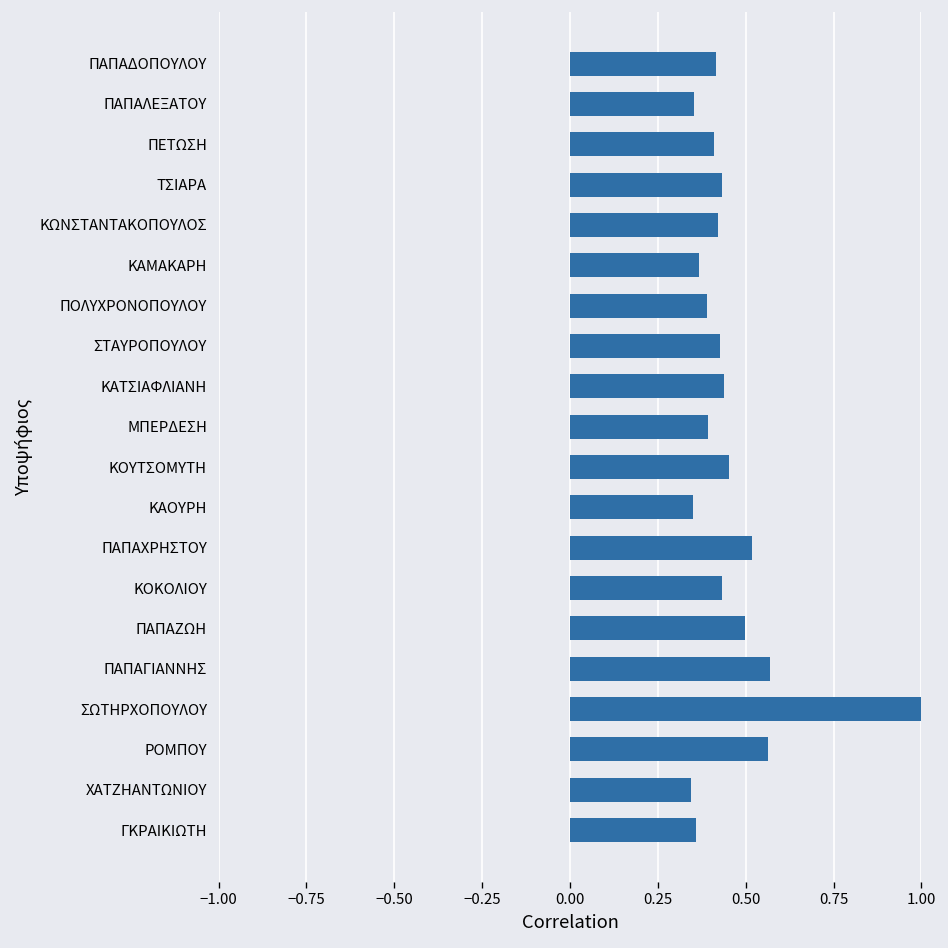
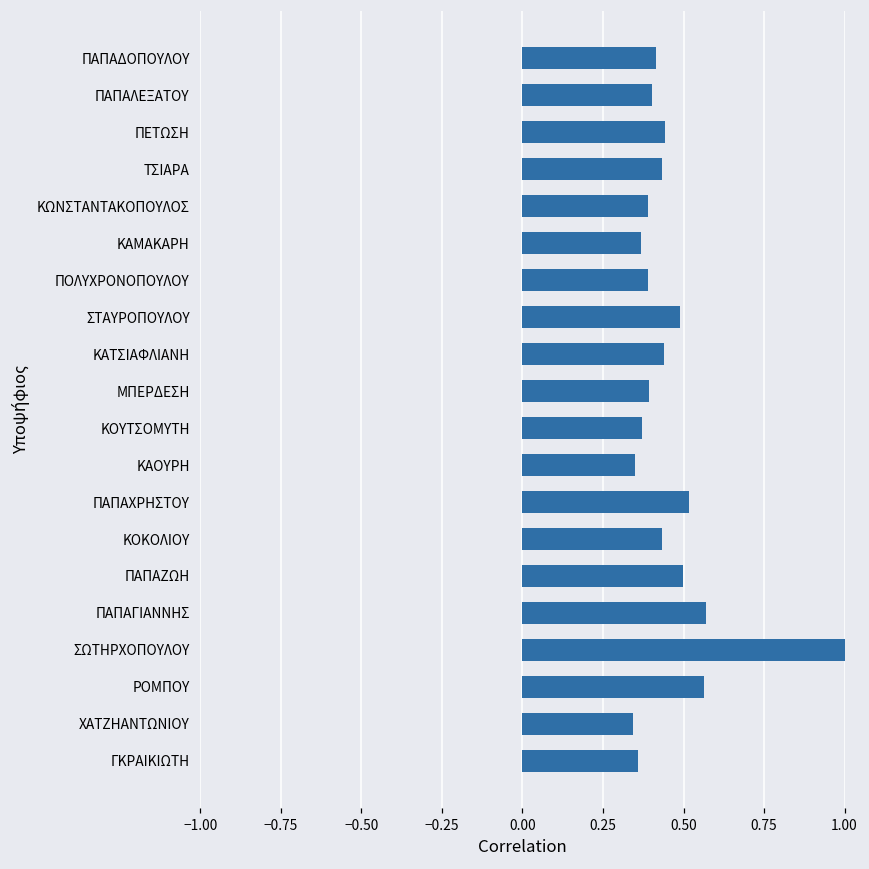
ΠΑΠΑΛΕΞΑΤΟΥ: 0.35 -> 0.40
ΠΕΤΩΣΗ: 0.41 -> 0.44
ΚΩΝΣΤΑΝΤΑΚΟΠΟΥΛΟΣ: 0.42 -> 0.39
ΣΤΑΥΡΟΠΟΥΛΟΥ: 0.43 -> 0.49
ΚΟΥΤΣΟΜΥΤΗ: 0.45 -> 0.37
